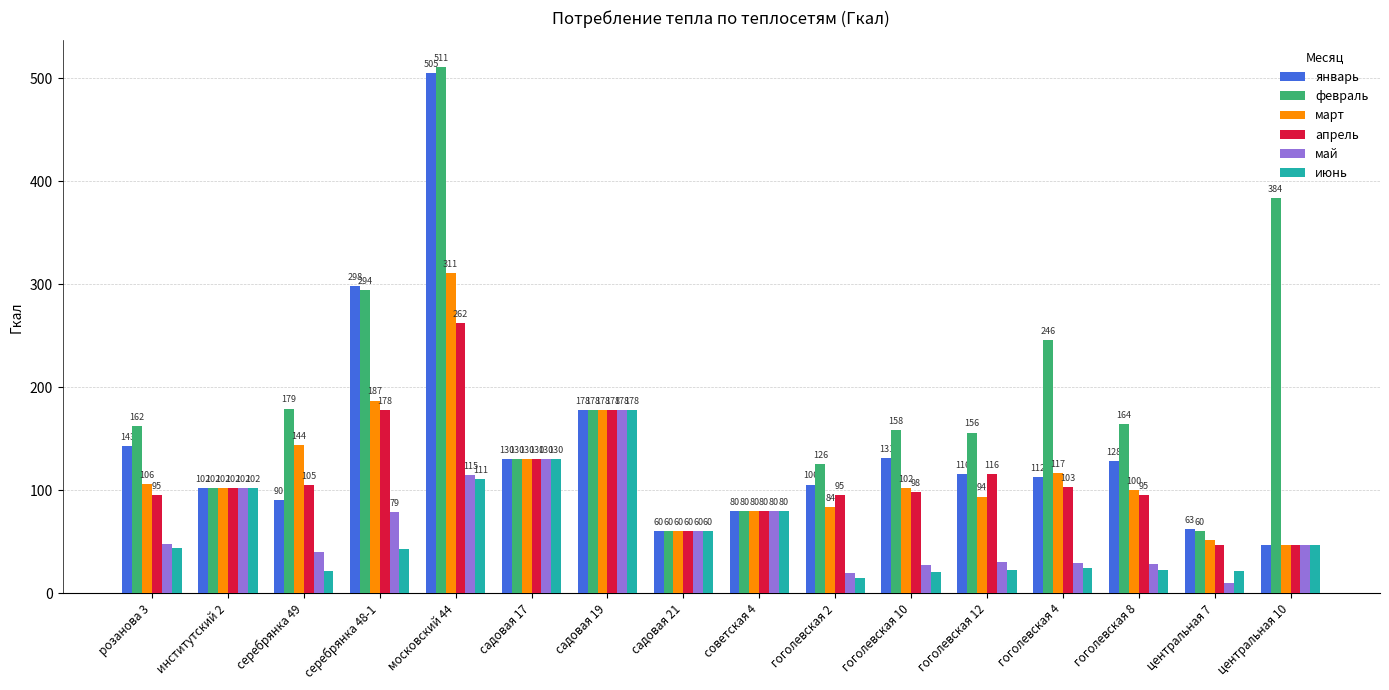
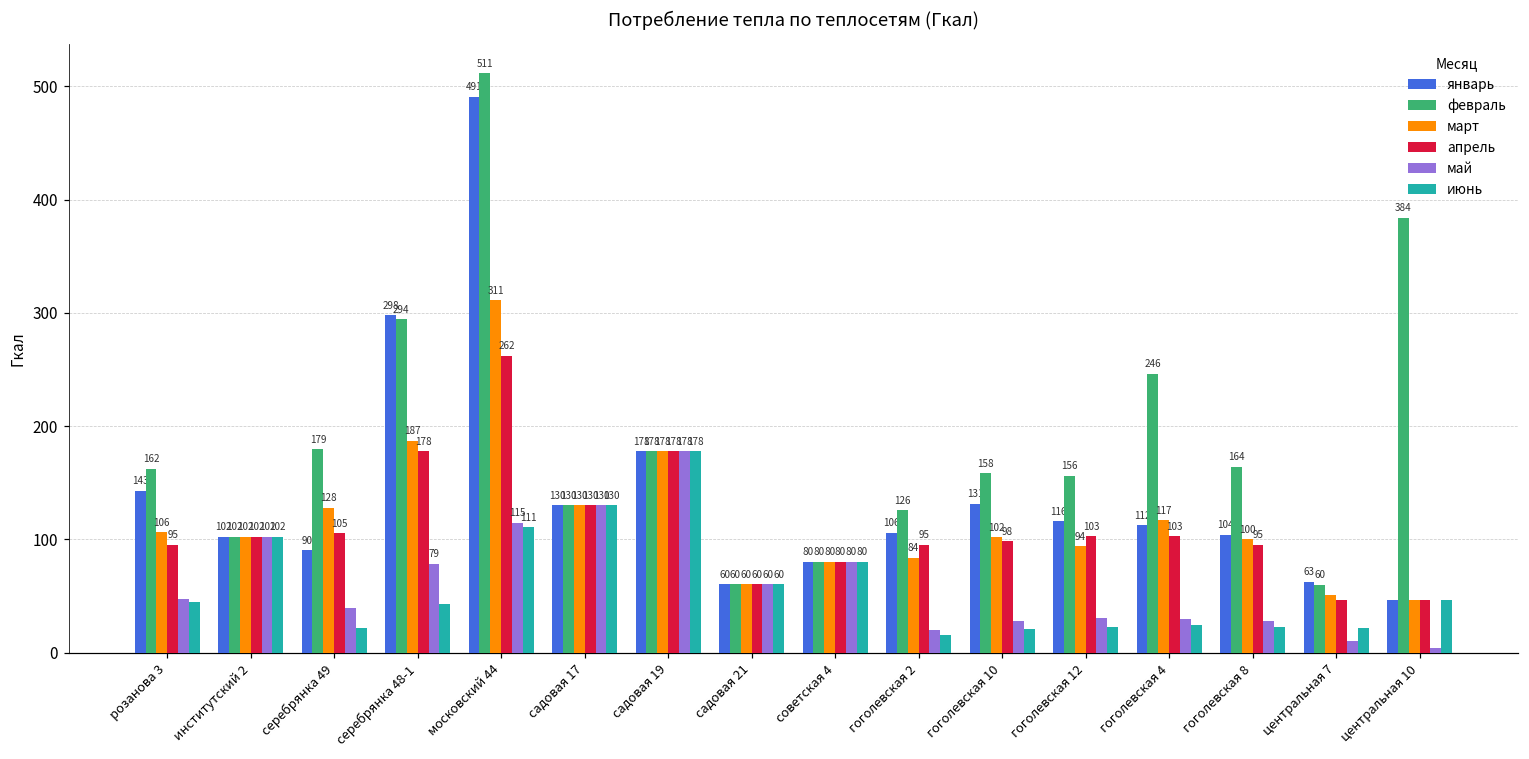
март, серебрянка 49: 144 -> 128
январь, московский 44: 505 -> 491
апрель, гоголевская 12: 116 -> 103
январь, гоголевская 8: 128 -> 104
май, центральная 10: 47 -> 4
